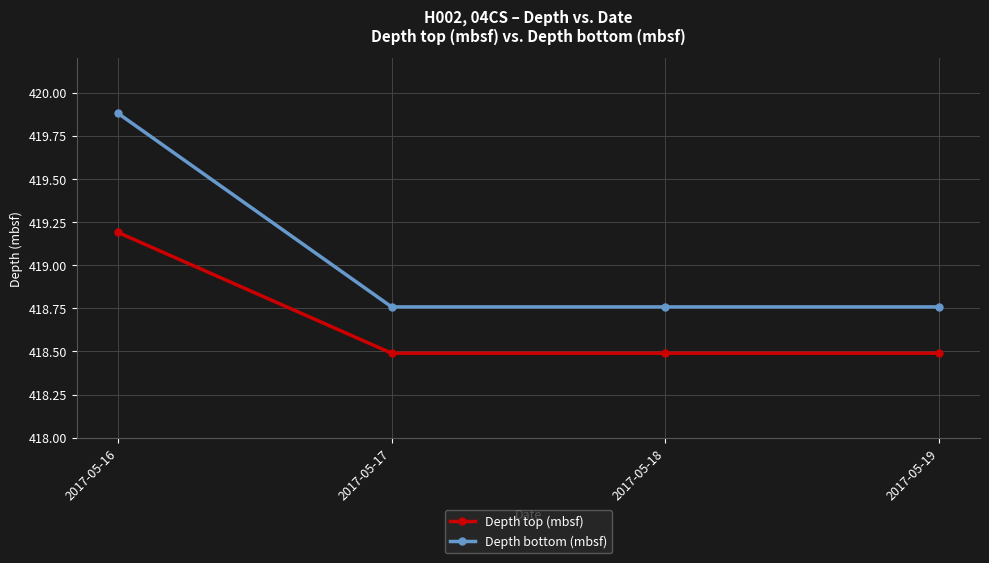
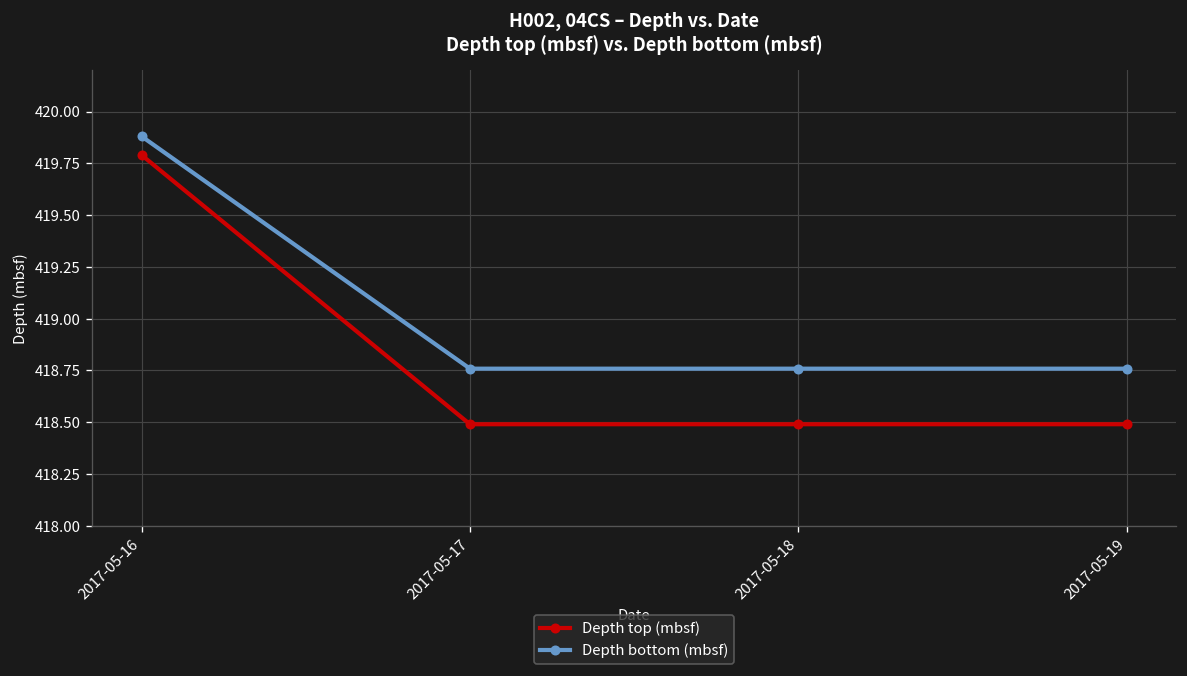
Depth top (mbsf), 2017-05-16: 419.19 -> 419.79
